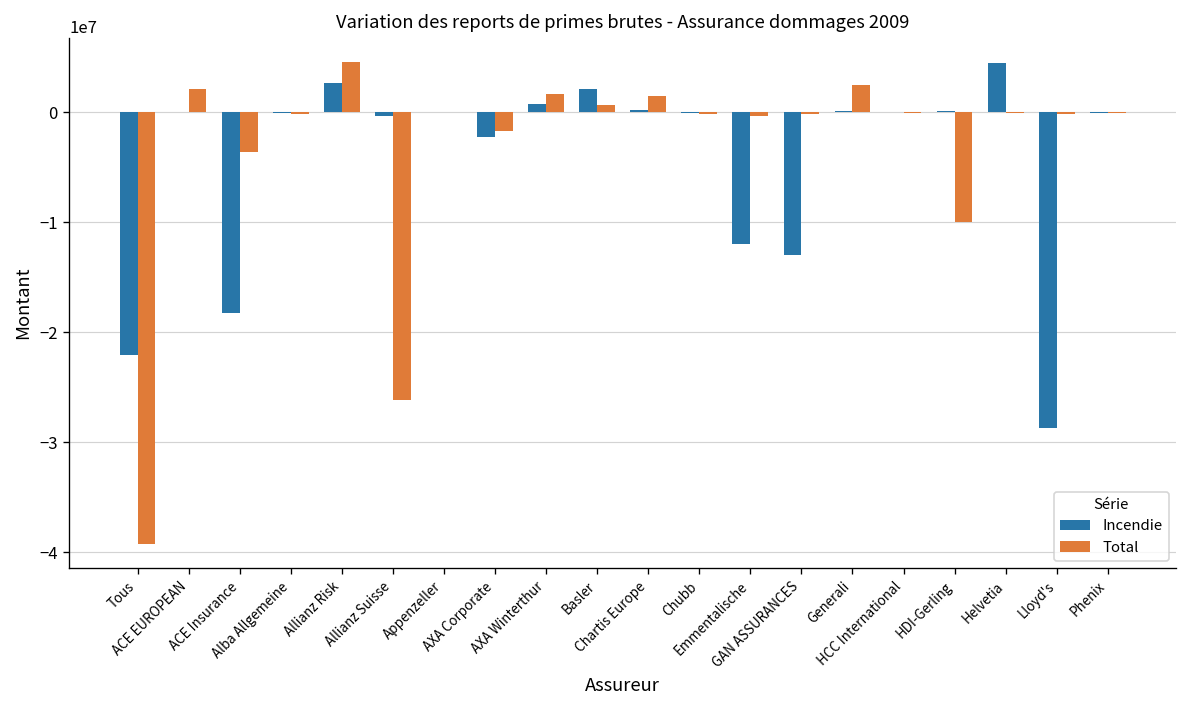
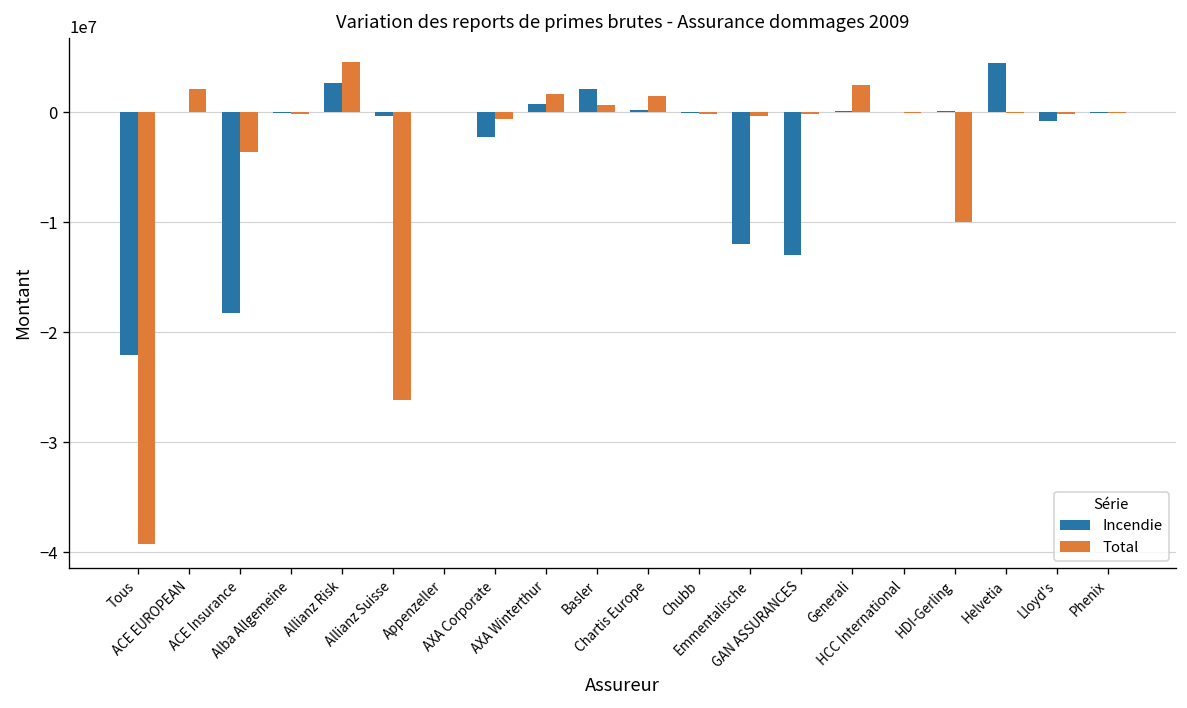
Total, AXA Corporate: -2000000 -> -1000000
Incendie, Lloyd's: -29000000 -> -1000000
